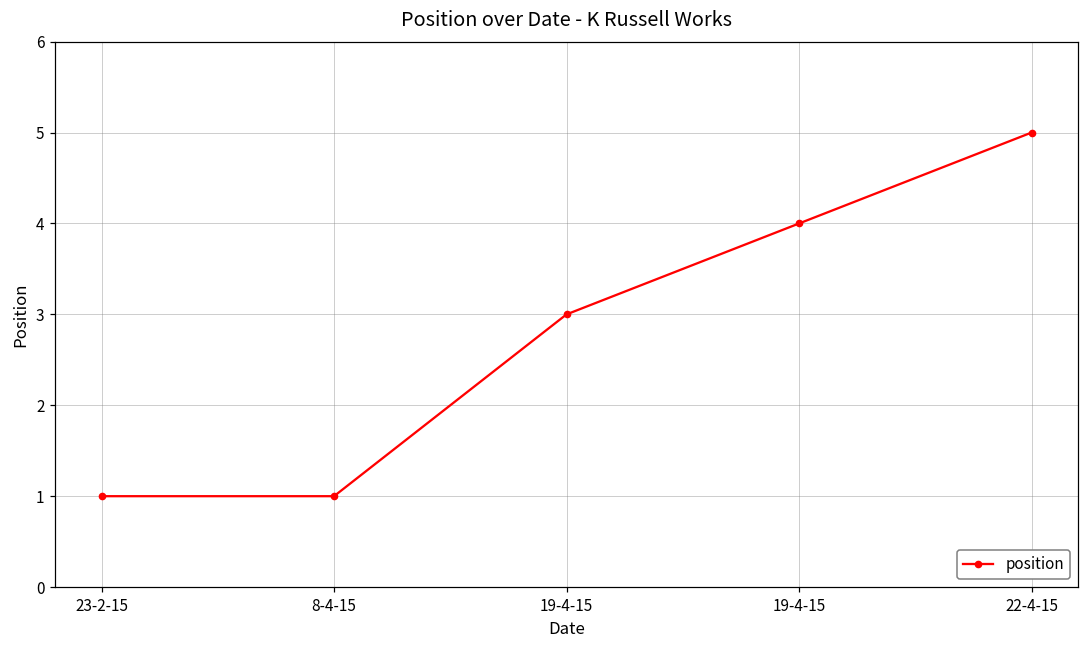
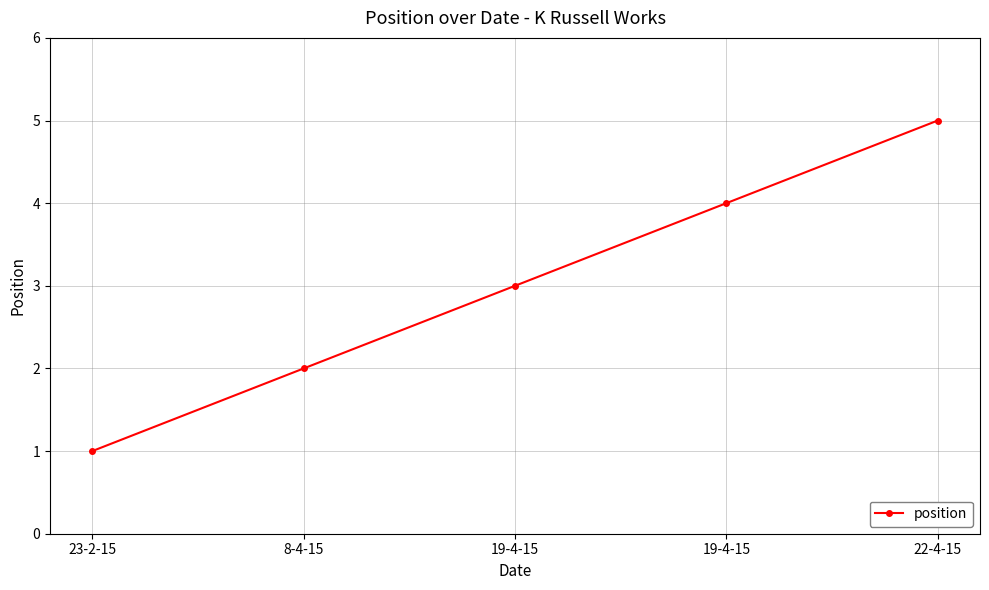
8-4-15: 1 -> 2
